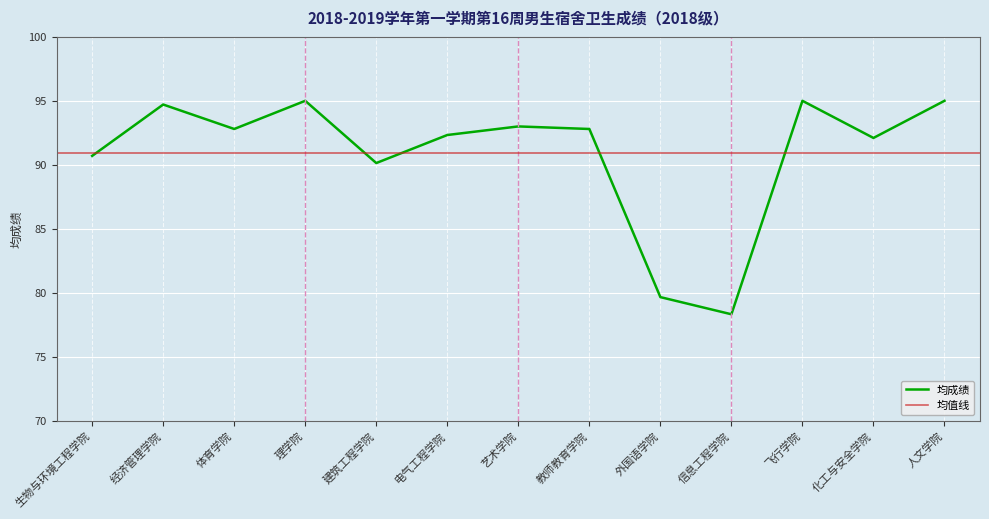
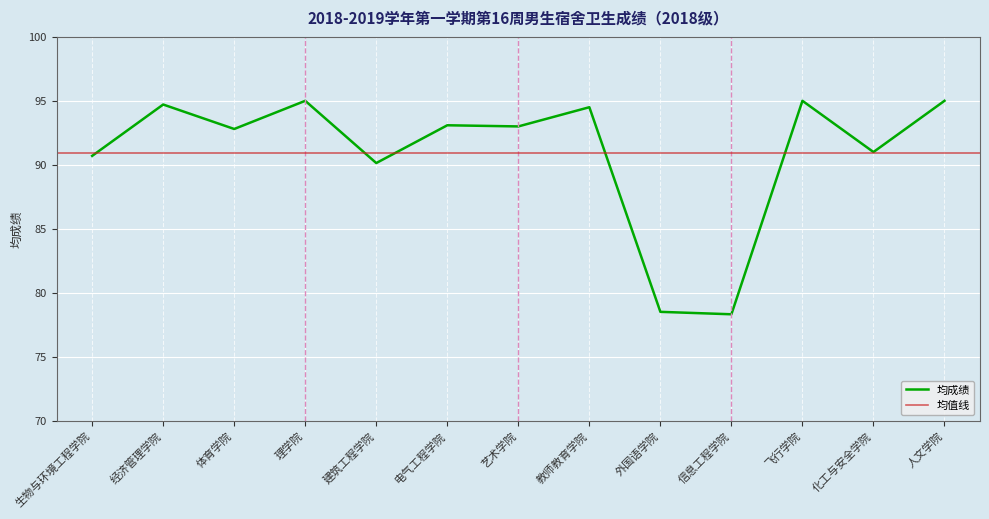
电气工程学院: 92.3 -> 93.1
教师教育学院: 92.8 -> 94.5
外国语学院: 79.7 -> 78.5
化工与安全学院: 92.1 -> 91.0
